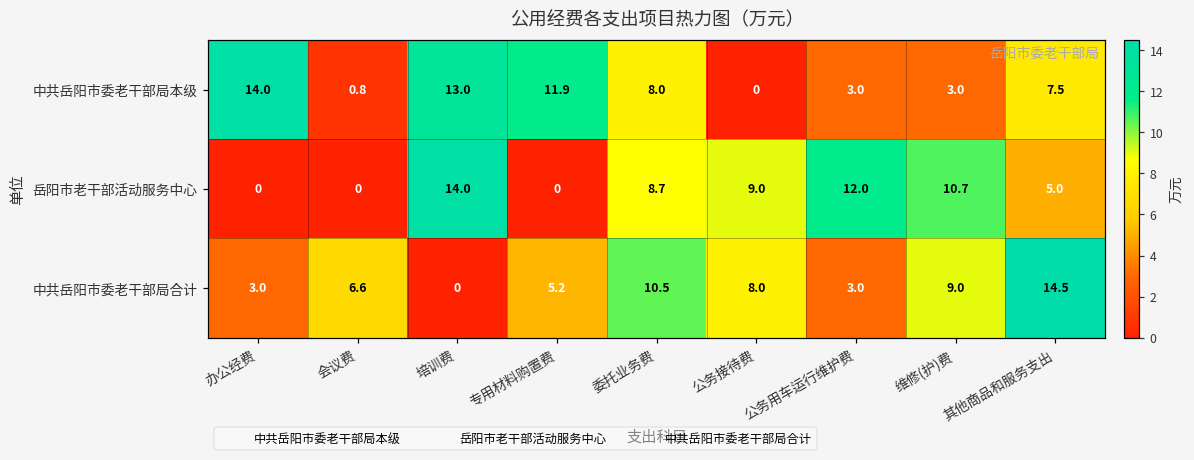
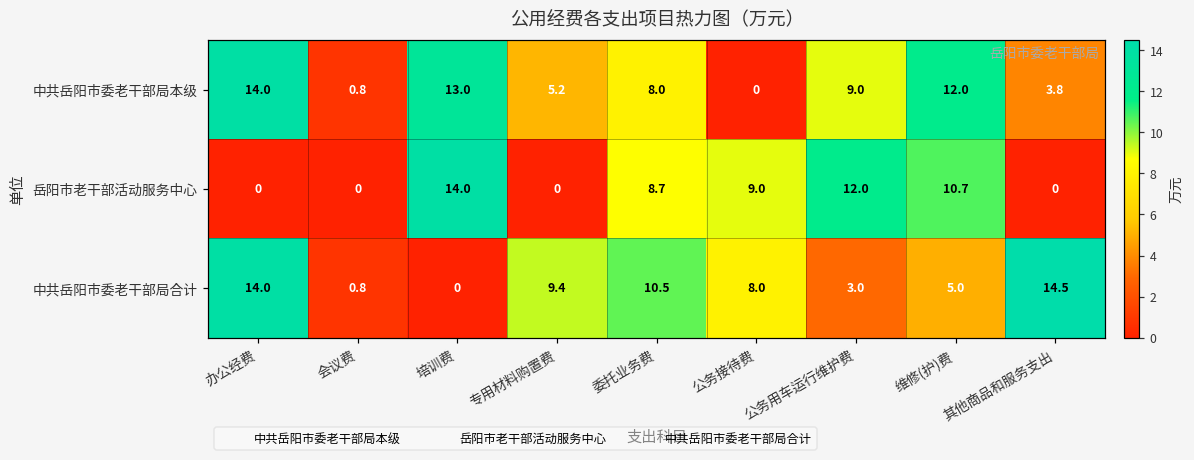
中共岳阳市委老干部局本级, 专用材料购置费: 11.9 -> 5.2
中共岳阳市委老干部局本级, 公务用车运行维护费: 3.0 -> 9.0
中共岳阳市委老干部局本级, 维修(护)费: 3.0 -> 12.0
中共岳阳市委老干部局本级, 其他商品和服务支出: 7.5 -> 3.8
岳阳市老干部活动服务中心, 其他商品和服务支出: 5.0 -> 0
中共岳阳市委老干部局合计, 办公经费: 3.0 -> 14.0
中共岳阳市委老干部局合计, 会议费: 6.6 -> 0.8
中共岳阳市委老干部局合计, 专用材料购置费: 5.2 -> 9.4
中共岳阳市委老干部局合计, 维修(护)费: 9.0 -> 5.0
